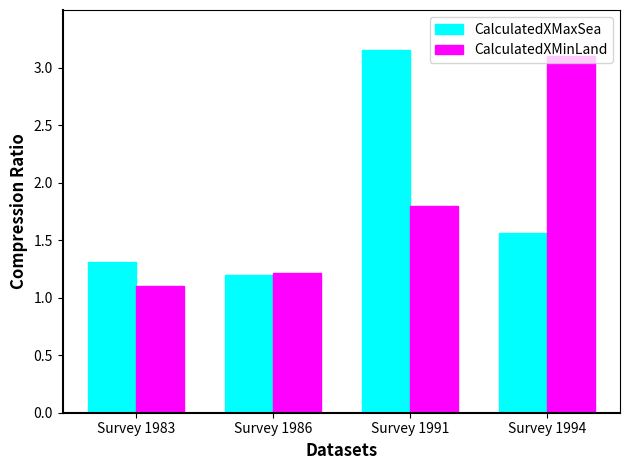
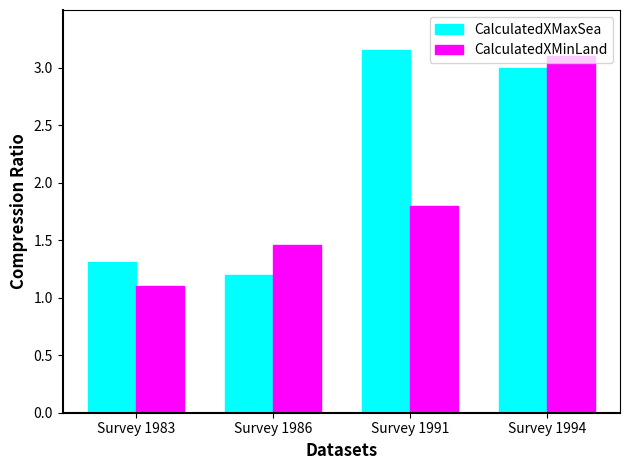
CalculatedXMinLand, Survey 1986: 1.21 -> 1.46
CalculatedXMaxSea, Survey 1994: 1.56 -> 3.00
